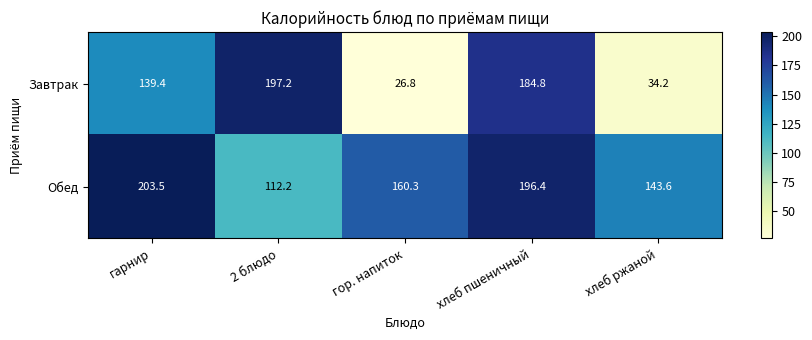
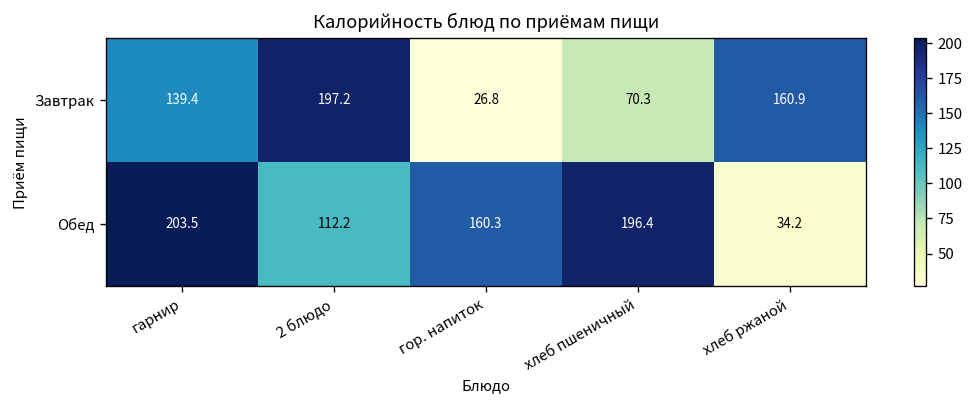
Завтрак, хлеб пшеничный: 184.8 -> 70.3
Завтрак, хлеб ржаной: 34.2 -> 160.9
Обед, хлеб ржаной: 143.6 -> 34.2
